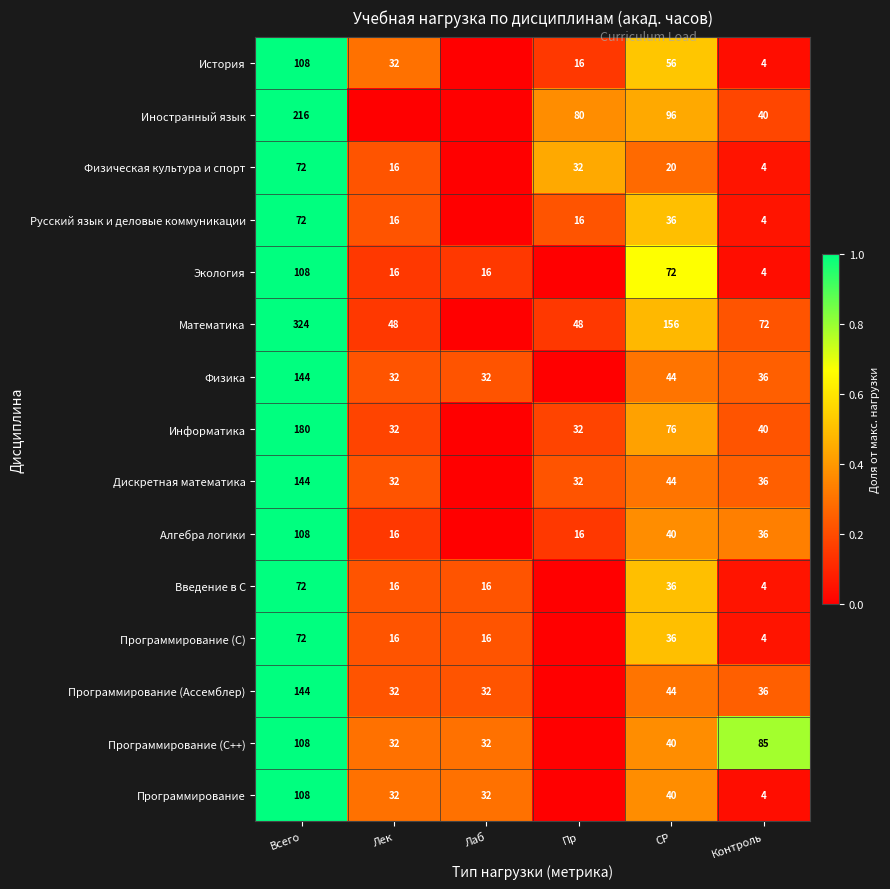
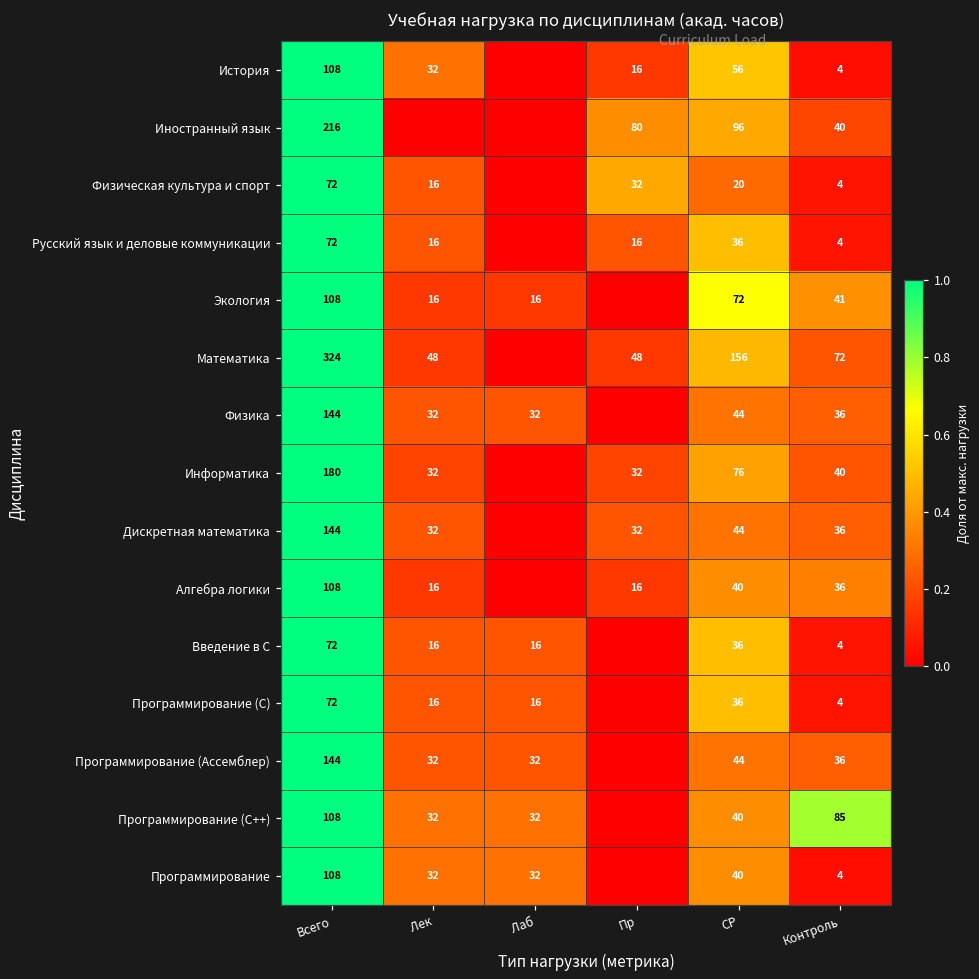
Экология, Контроль: 4 -> 41
